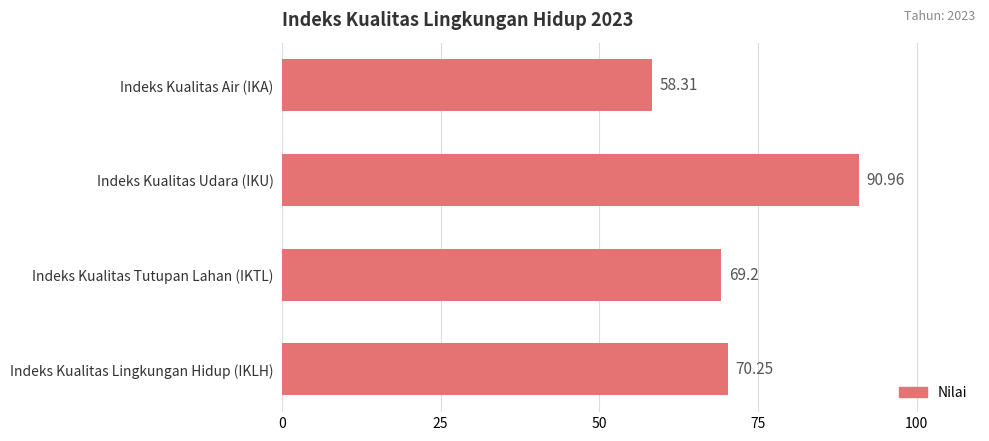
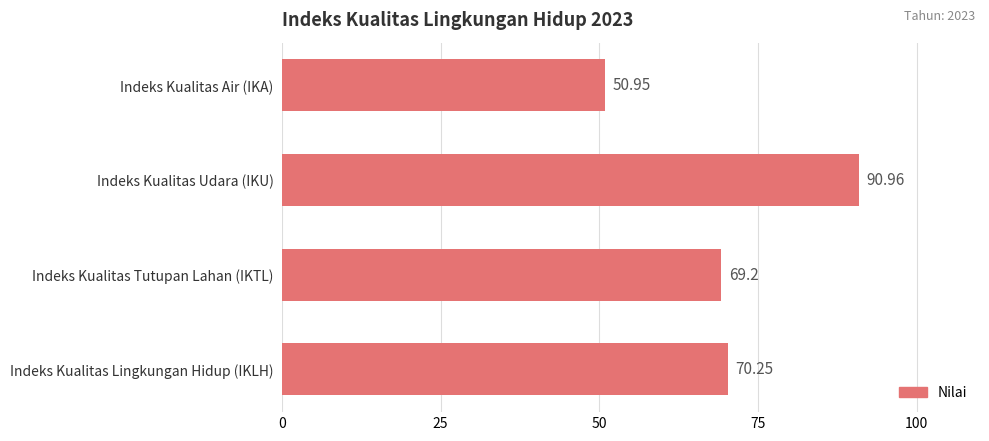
Indeks Kualitas Air (IKA): 58.31 -> 50.95
